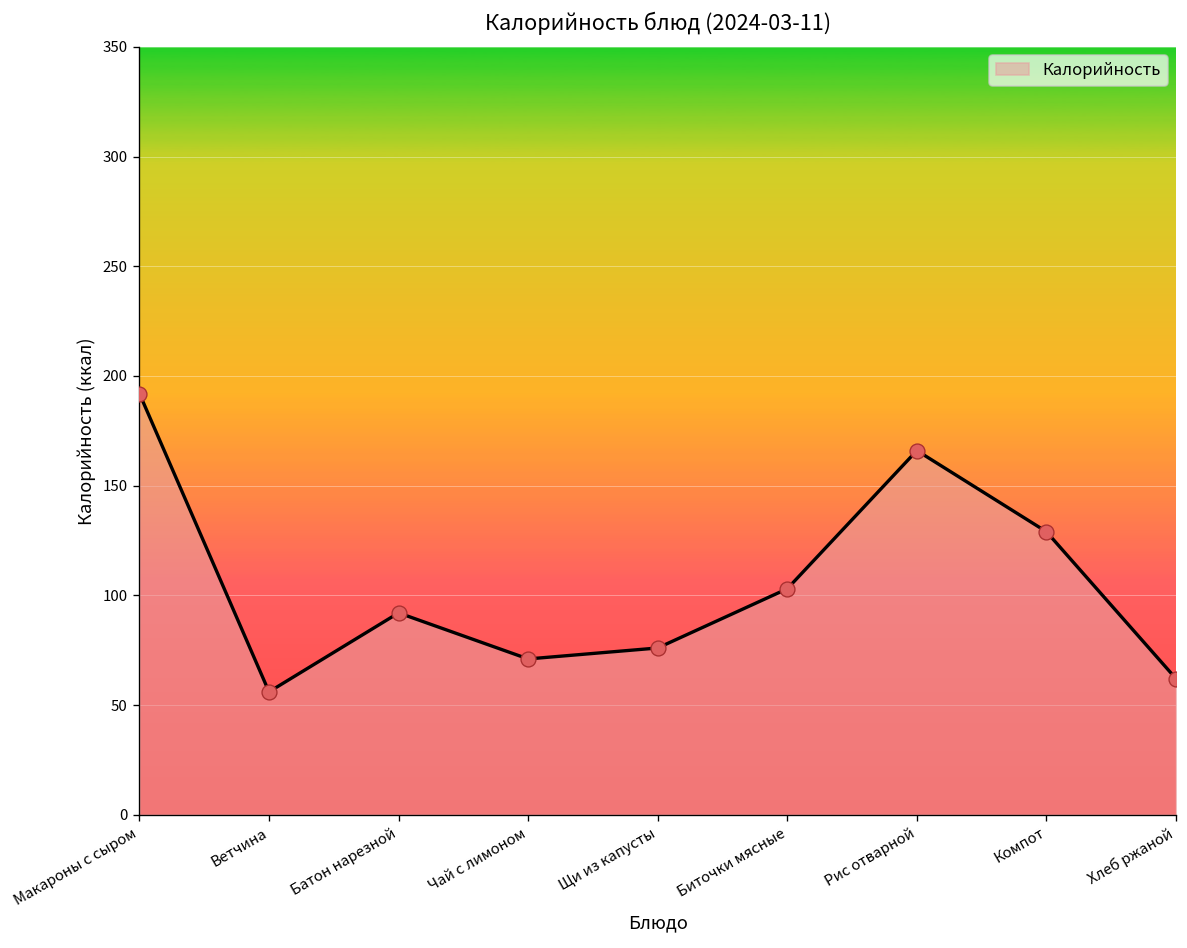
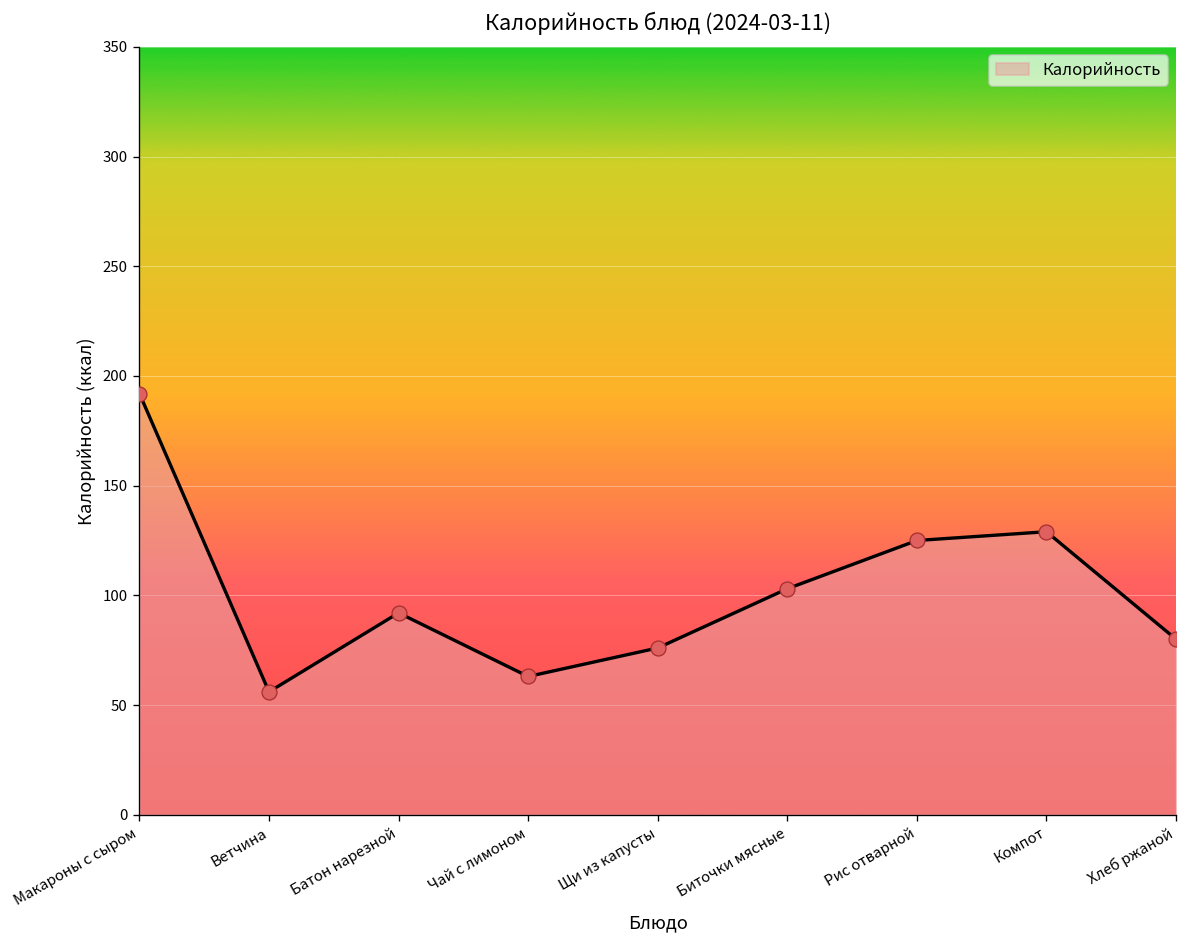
Чай с лимоном: 71 -> 63
Рис отварной: 166 -> 125
Хлеб ржаной: 62 -> 80
